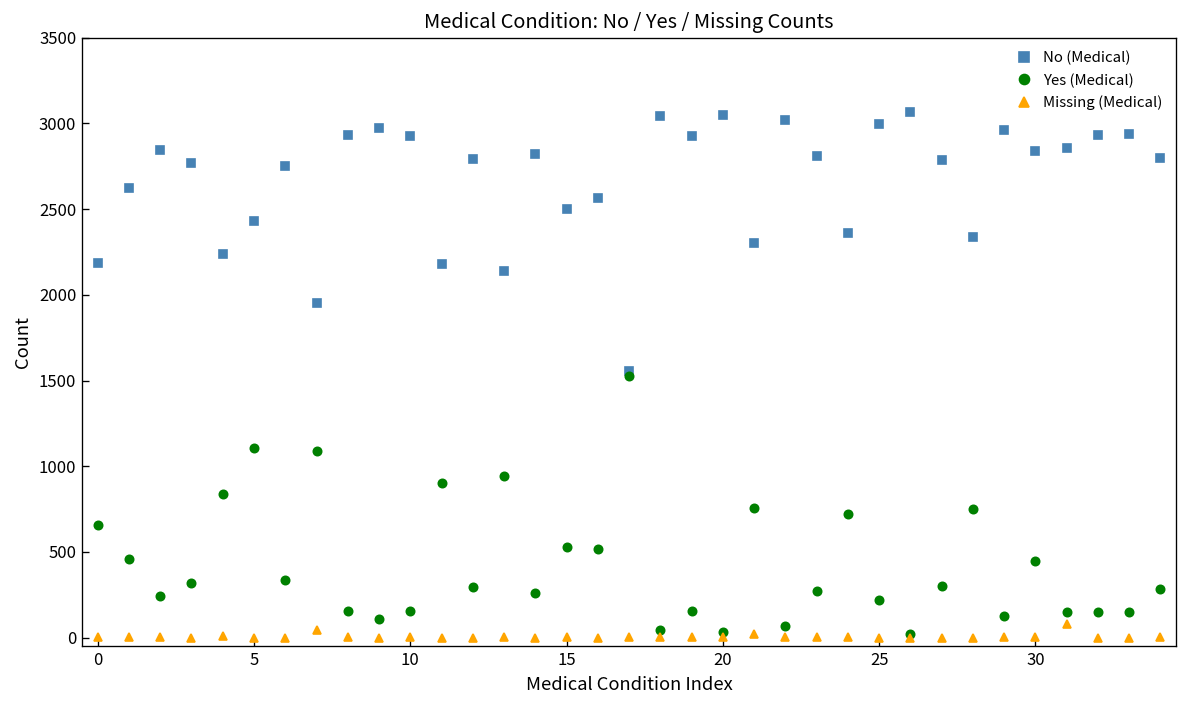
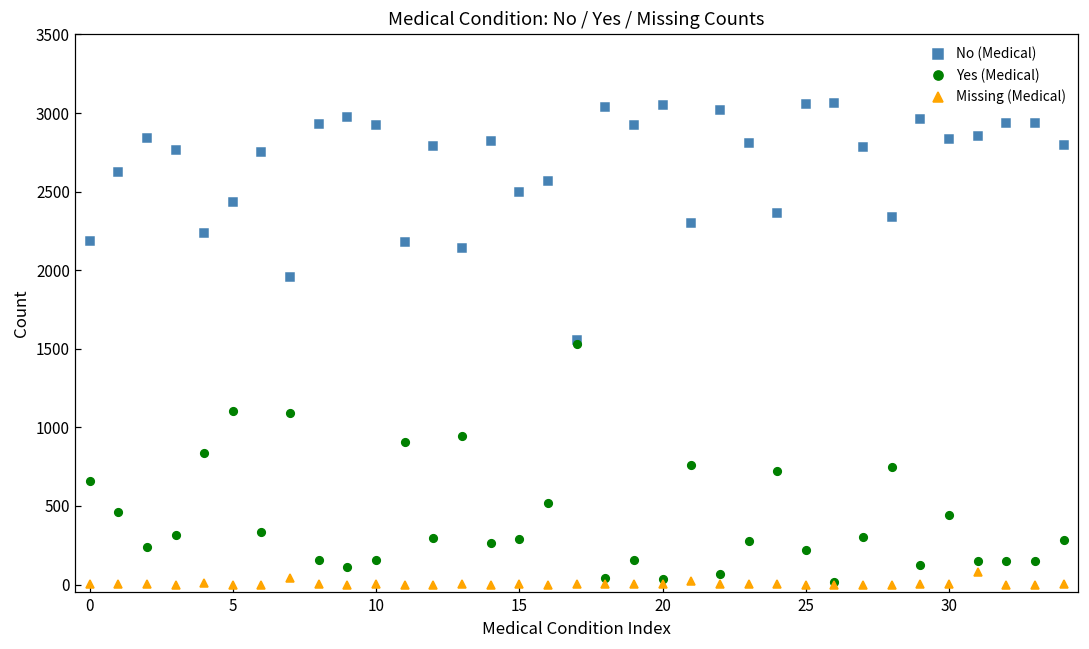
Yes (Medical), 15: 530 -> 290
No (Medical), 25: 2990 -> 3060
